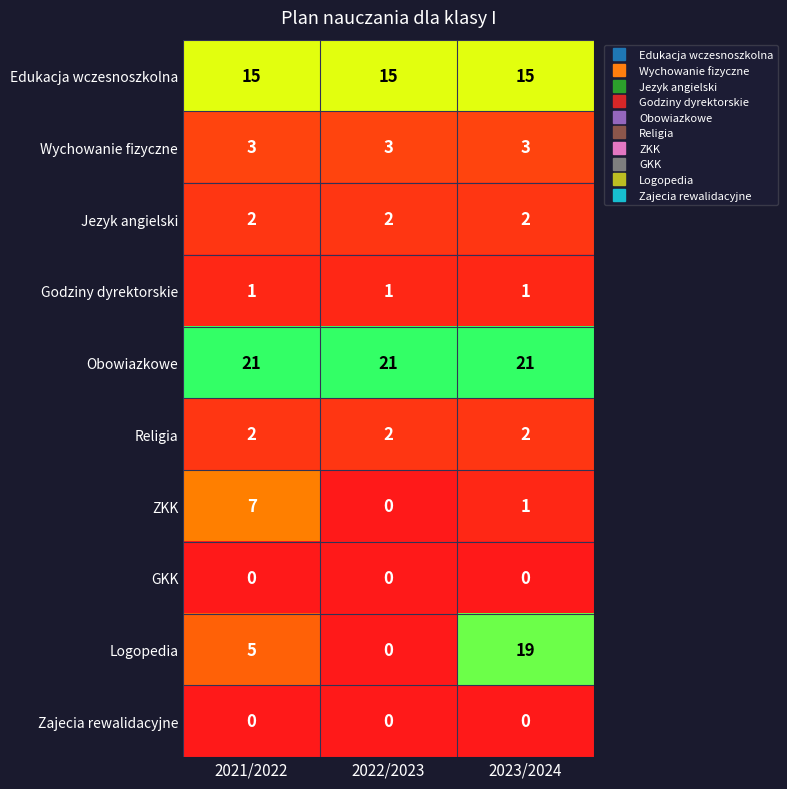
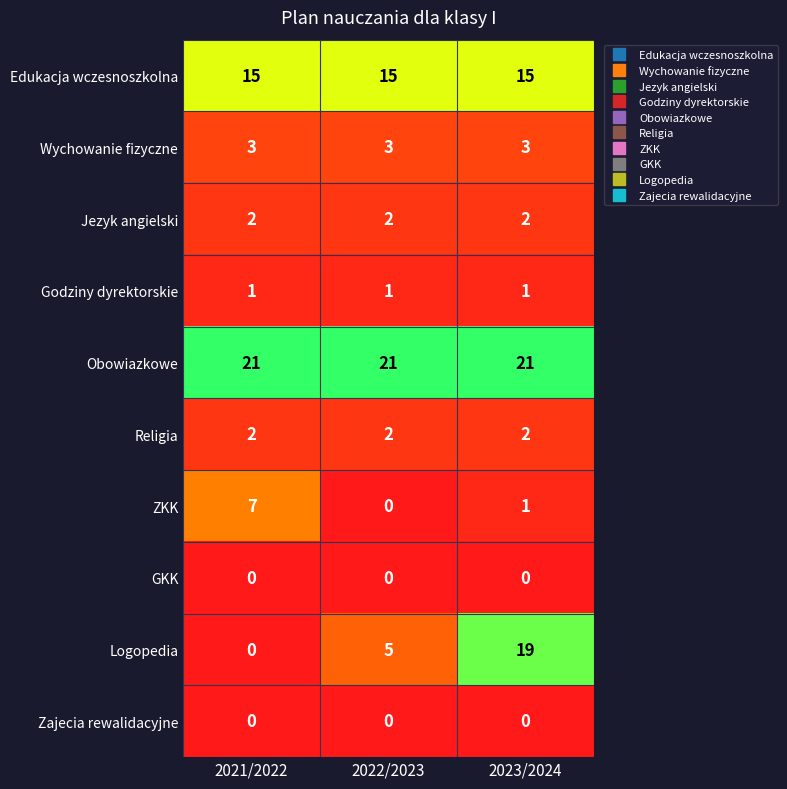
Logopedia, 2021/2022: 5 -> 0
Logopedia, 2022/2023: 0 -> 5
